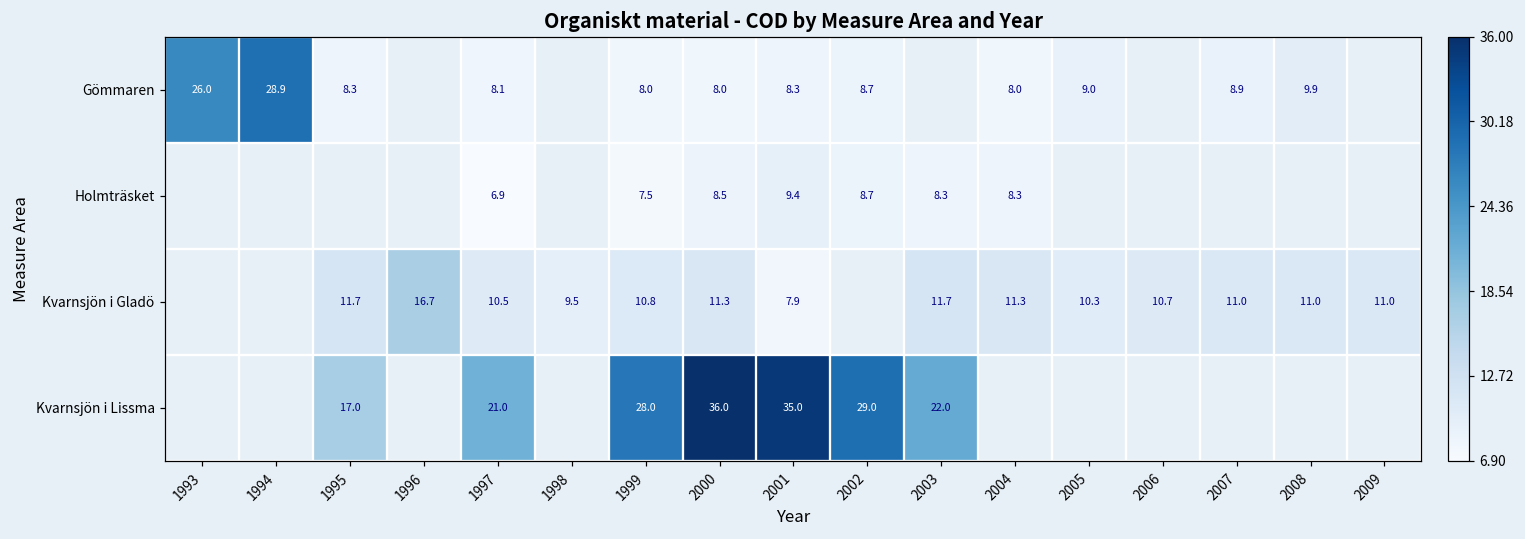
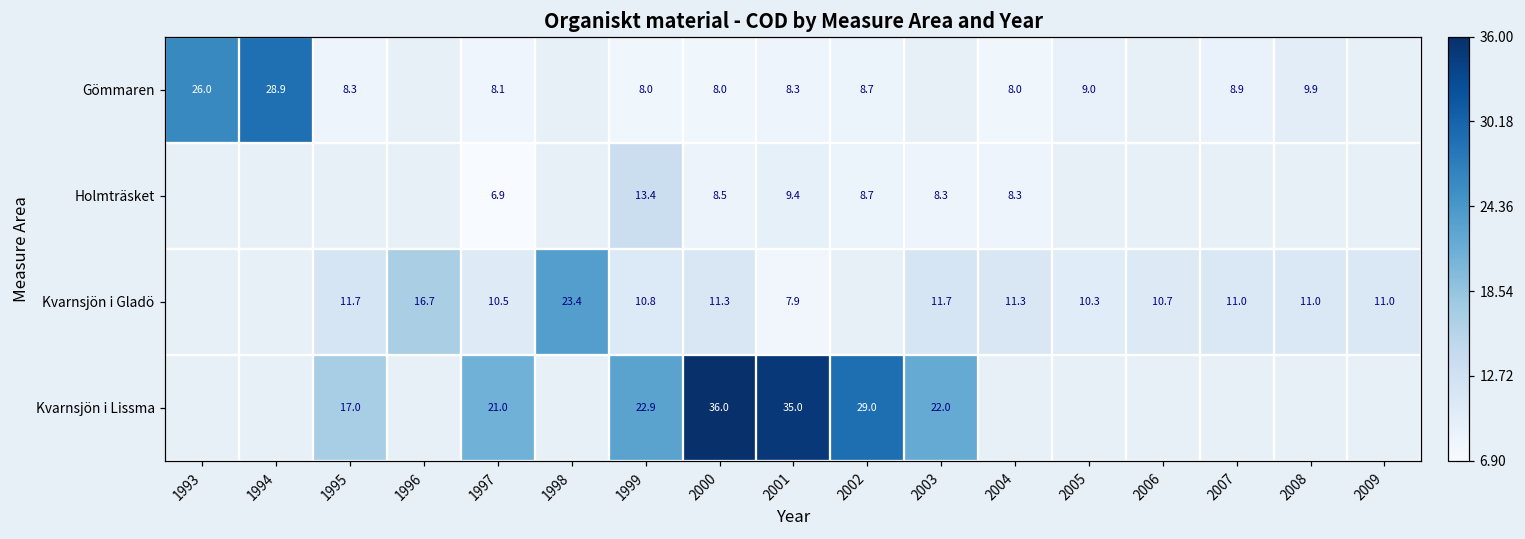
Holmträsket, 1999: 7.5 -> 13.4
Kvarnsjön i Gladö, 1998: 9.5 -> 23.4
Kvarnsjön i Lissma, 1999: 28.0 -> 22.9
